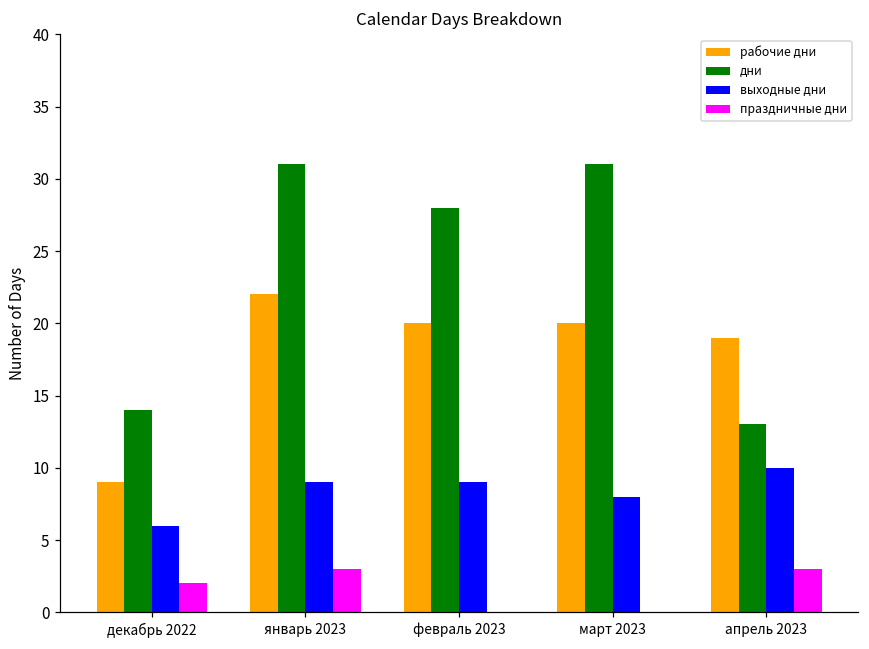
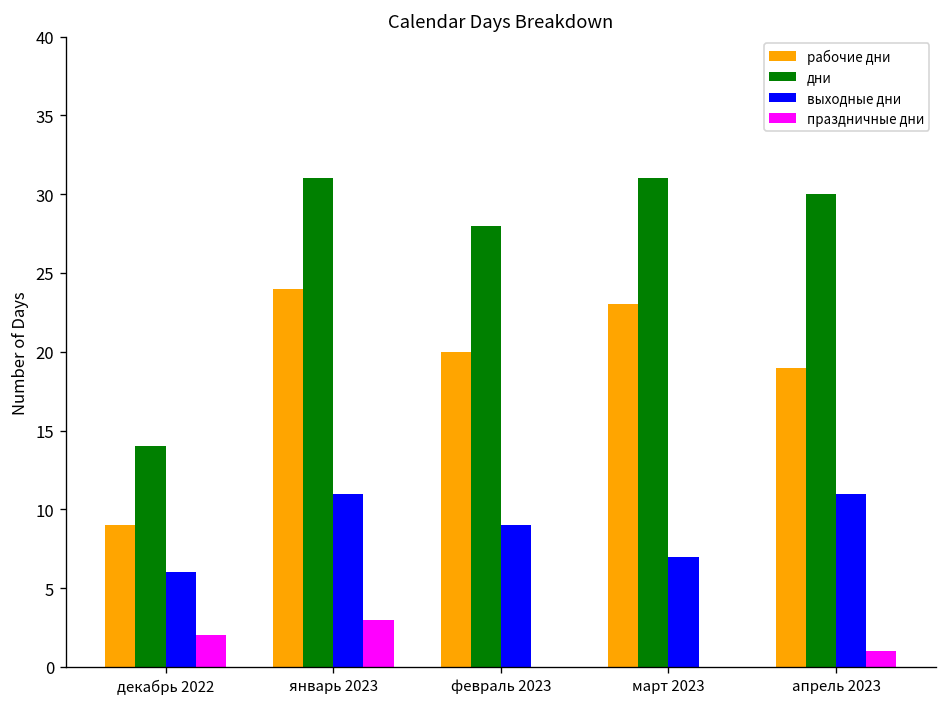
рабочие дни, январь 2023: 22 -> 24
выходные дни, январь 2023: 9 -> 11
рабочие дни, март 2023: 20 -> 23
выходные дни, март 2023: 8 -> 7
дни, апрель 2023: 13 -> 30
выходные дни, апрель 2023: 10 -> 11
праздничные дни, апрель 2023: 3 -> 1
